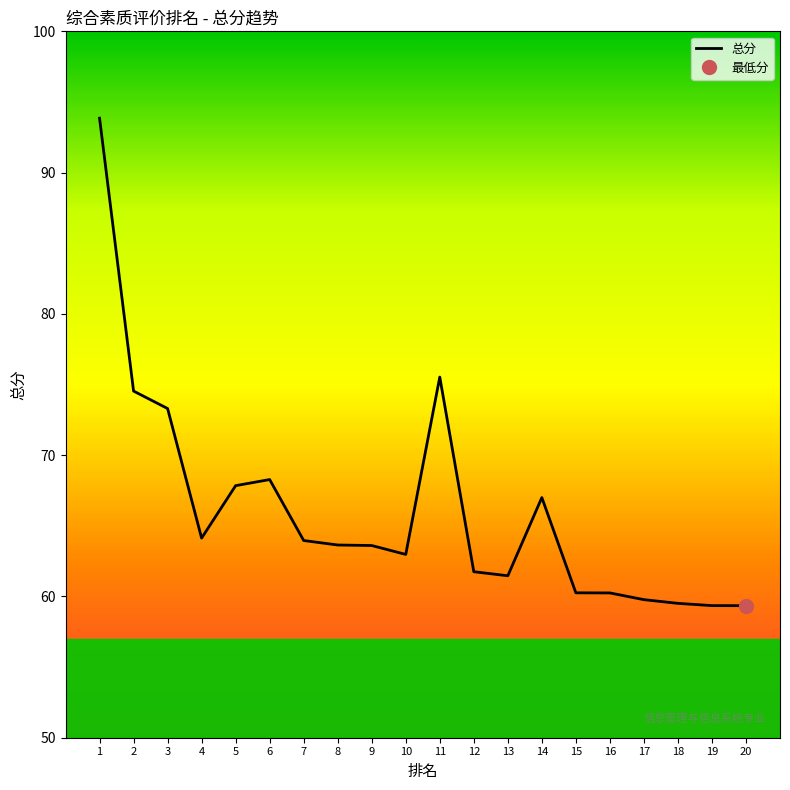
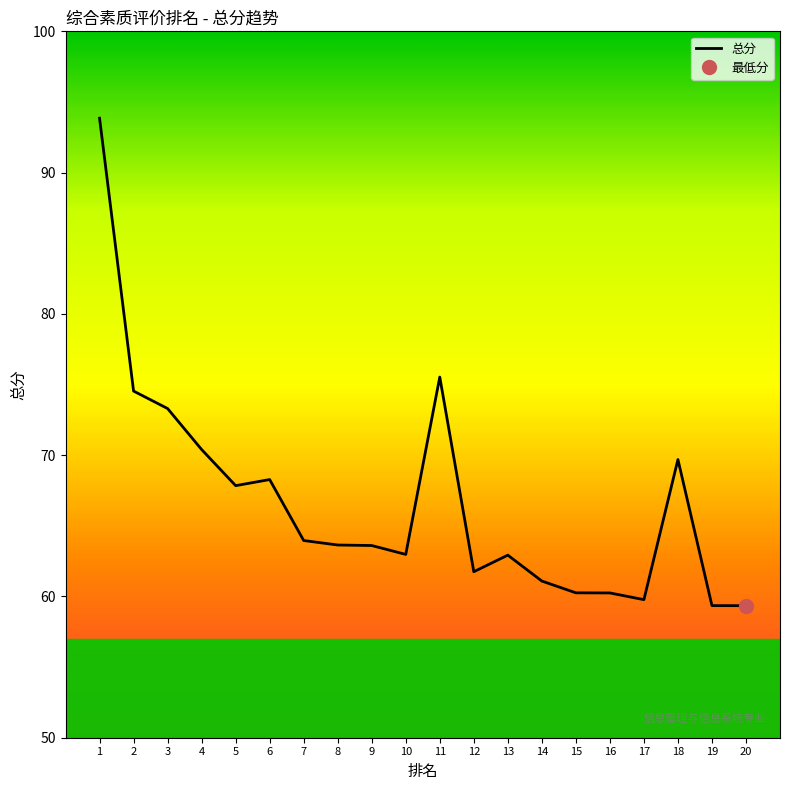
总分, 4: 64.1 -> 70.4
总分, 13: 61.5 -> 62.9
总分, 14: 67.0 -> 61.1
总分, 18: 59.5 -> 69.7
